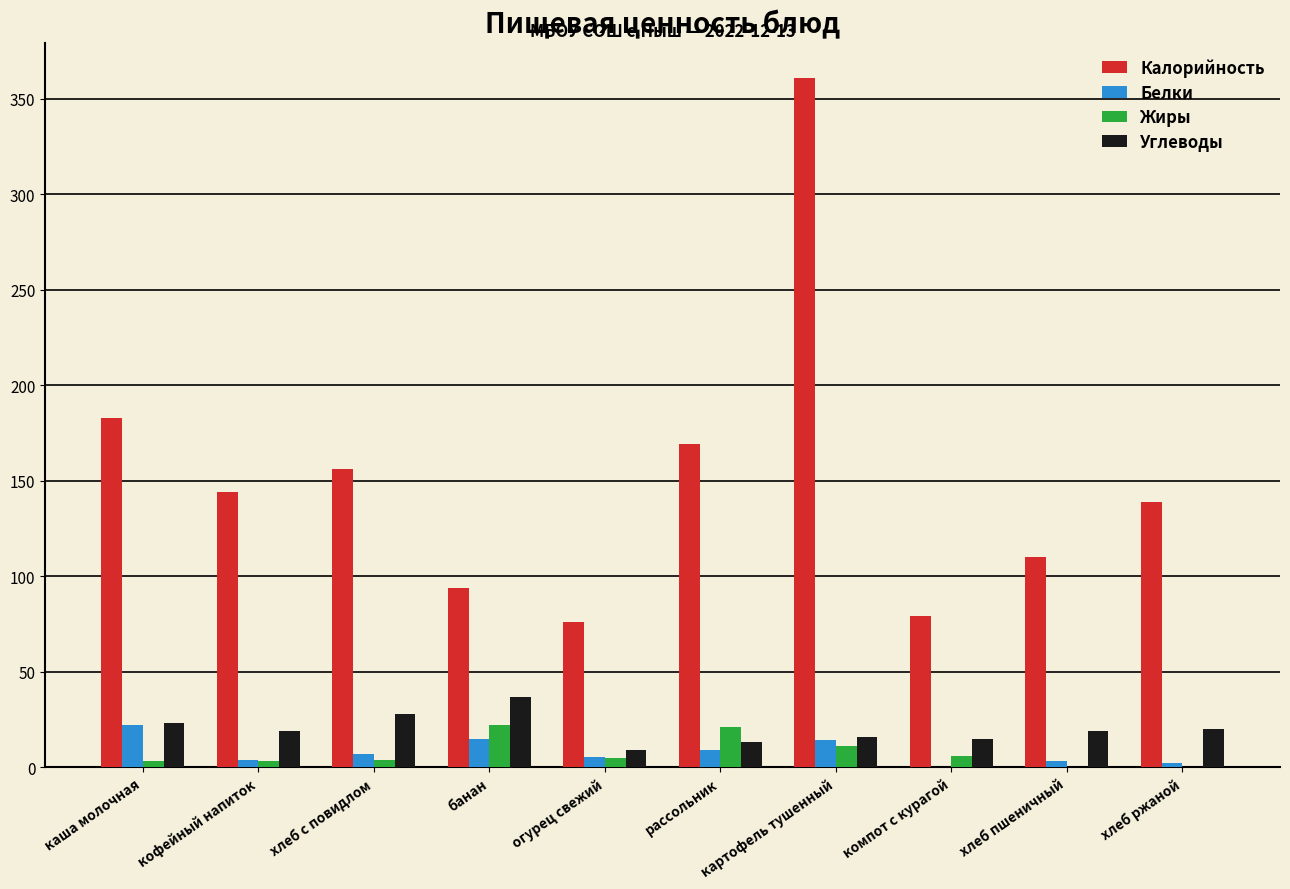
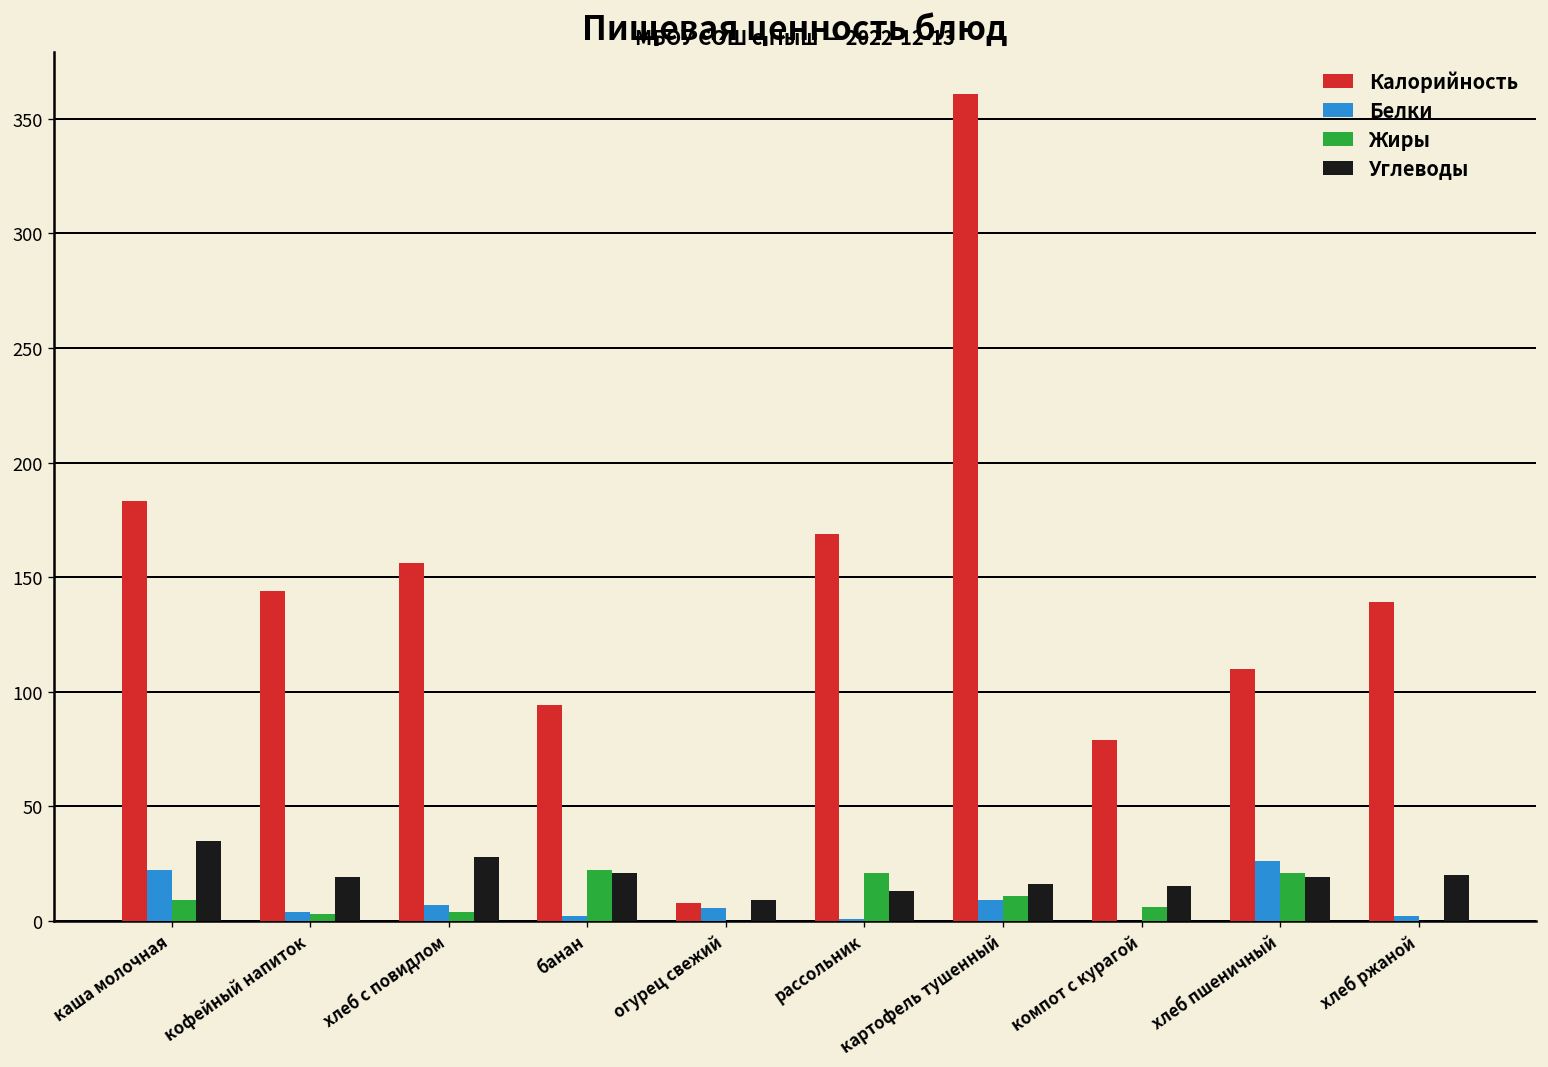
Жиры, каша молочная: 3 -> 9
Углеводы, каша молочная: 23 -> 35
Белки, банан: 15 -> 2
Углеводы, банан: 37 -> 21
Калорийность, огурец свежий: 76 -> 8
Жиры, огурец свежий: 5 -> 0
Белки, рассольник: 9 -> 1
Белки, картофель тушенный: 14 -> 9
Белки, хлеб пшеничный: 3 -> 26
Жиры, хлеб пшеничный: 0 -> 21
